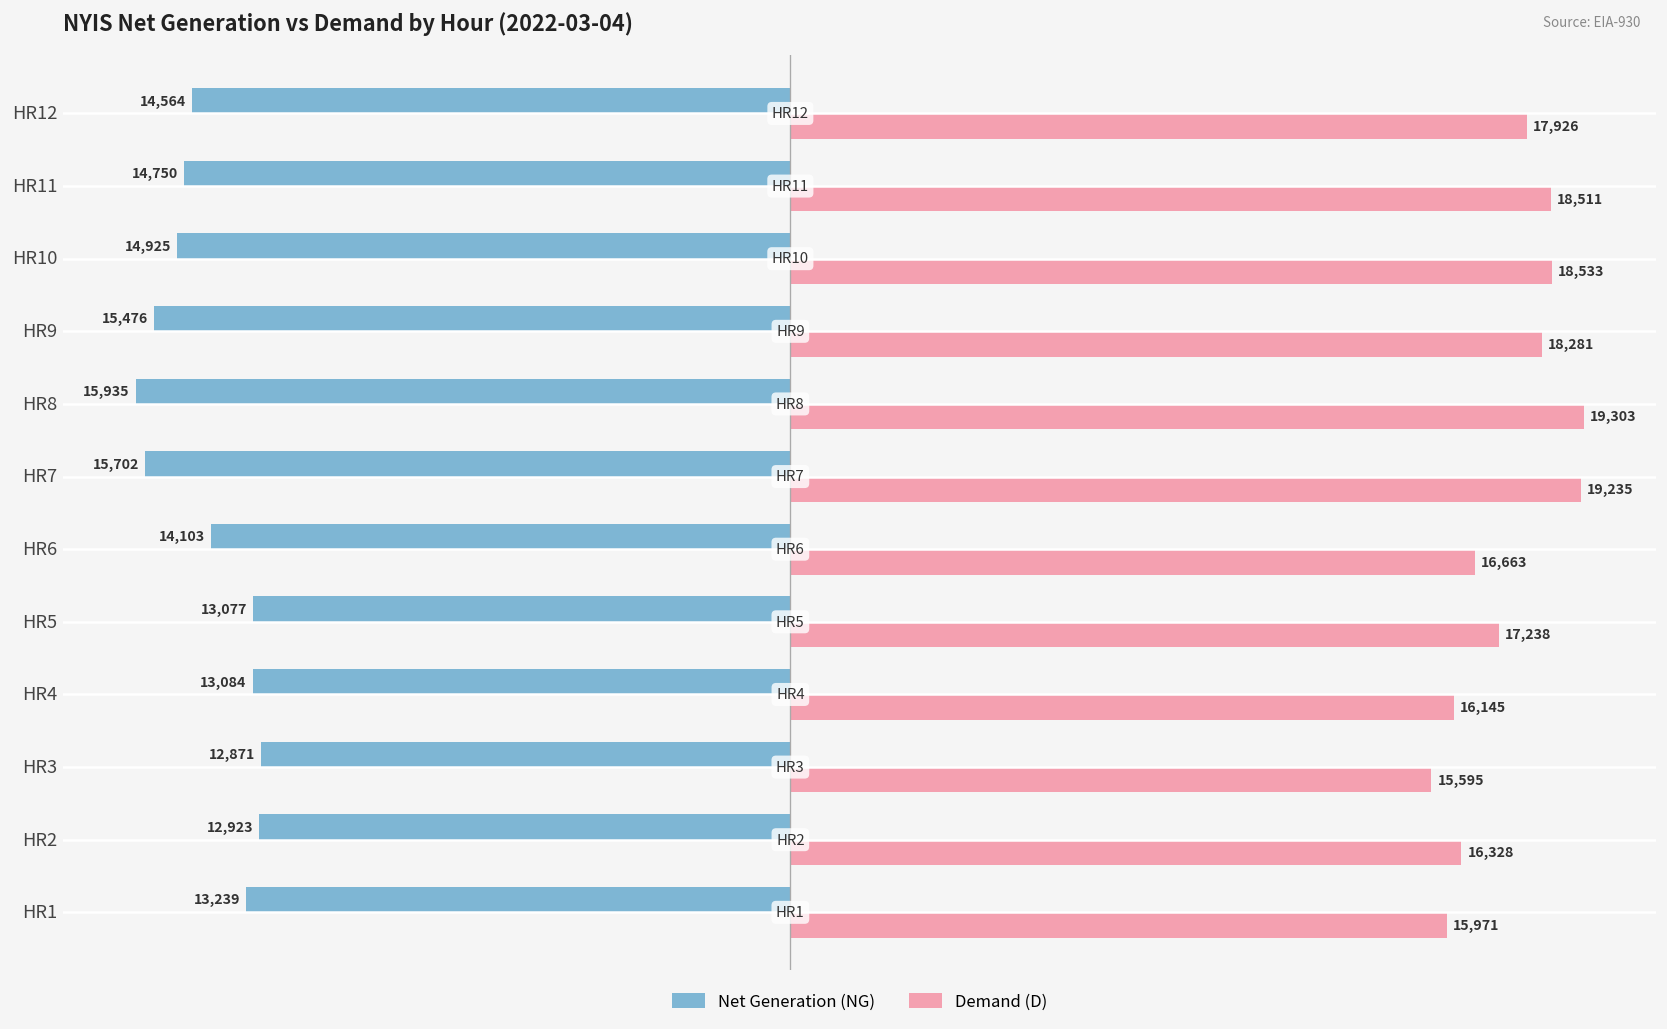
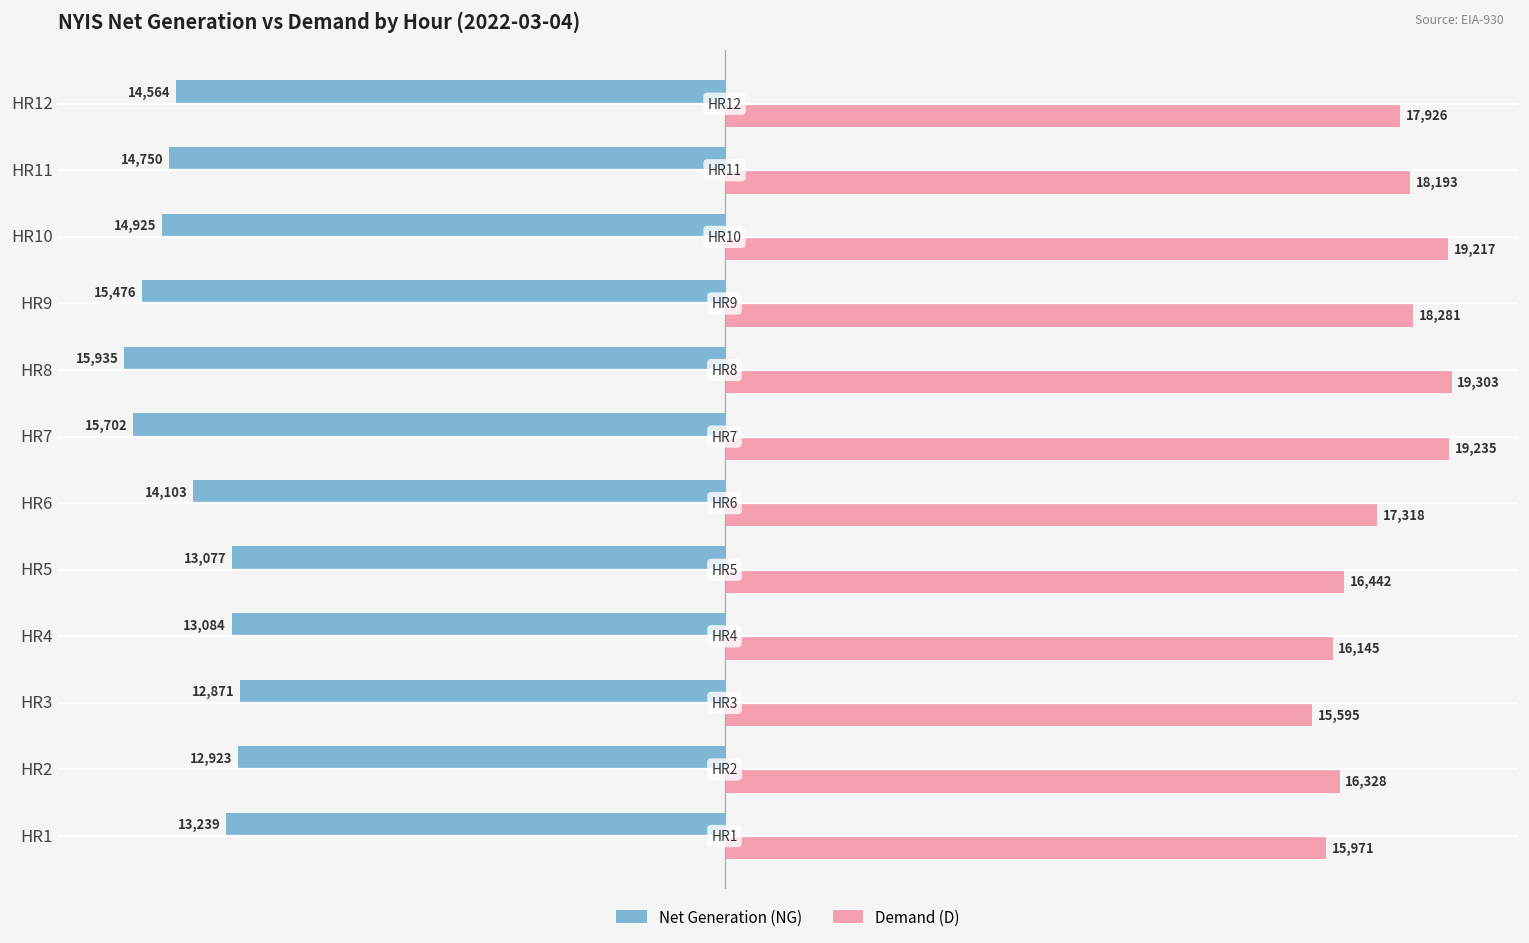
Demand (D), HR11: 18,511 -> 18,193
Demand (D), HR10: 18,533 -> 19,217
Demand (D), HR6: 16,663 -> 17,318
Demand (D), HR5: 17,238 -> 16,442
